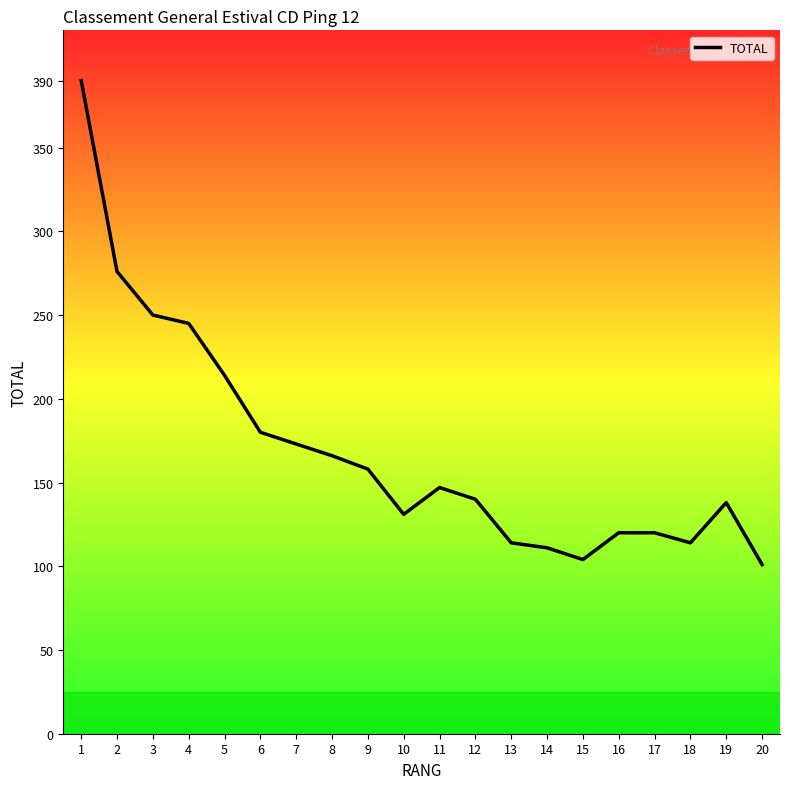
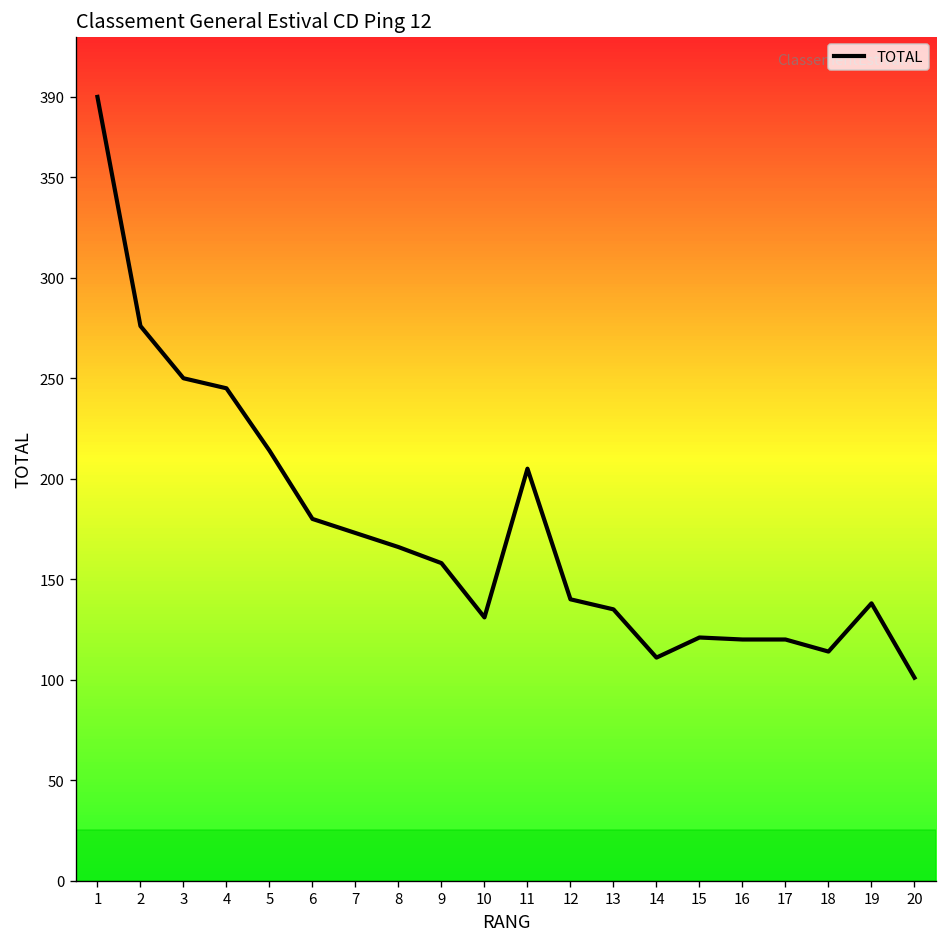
11: 147 -> 205
13: 114 -> 135
15: 104 -> 121
